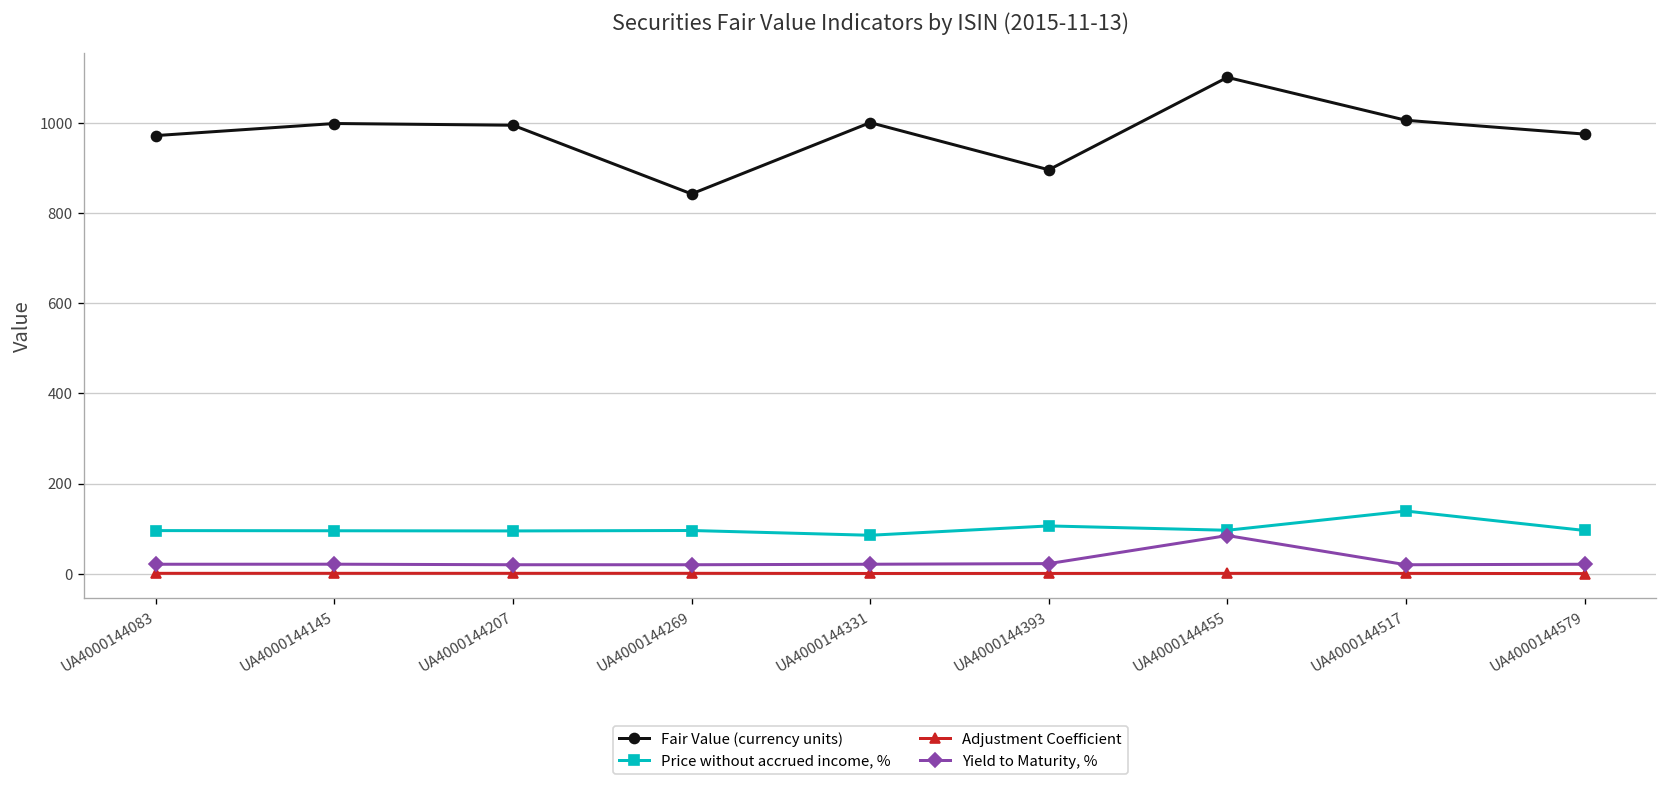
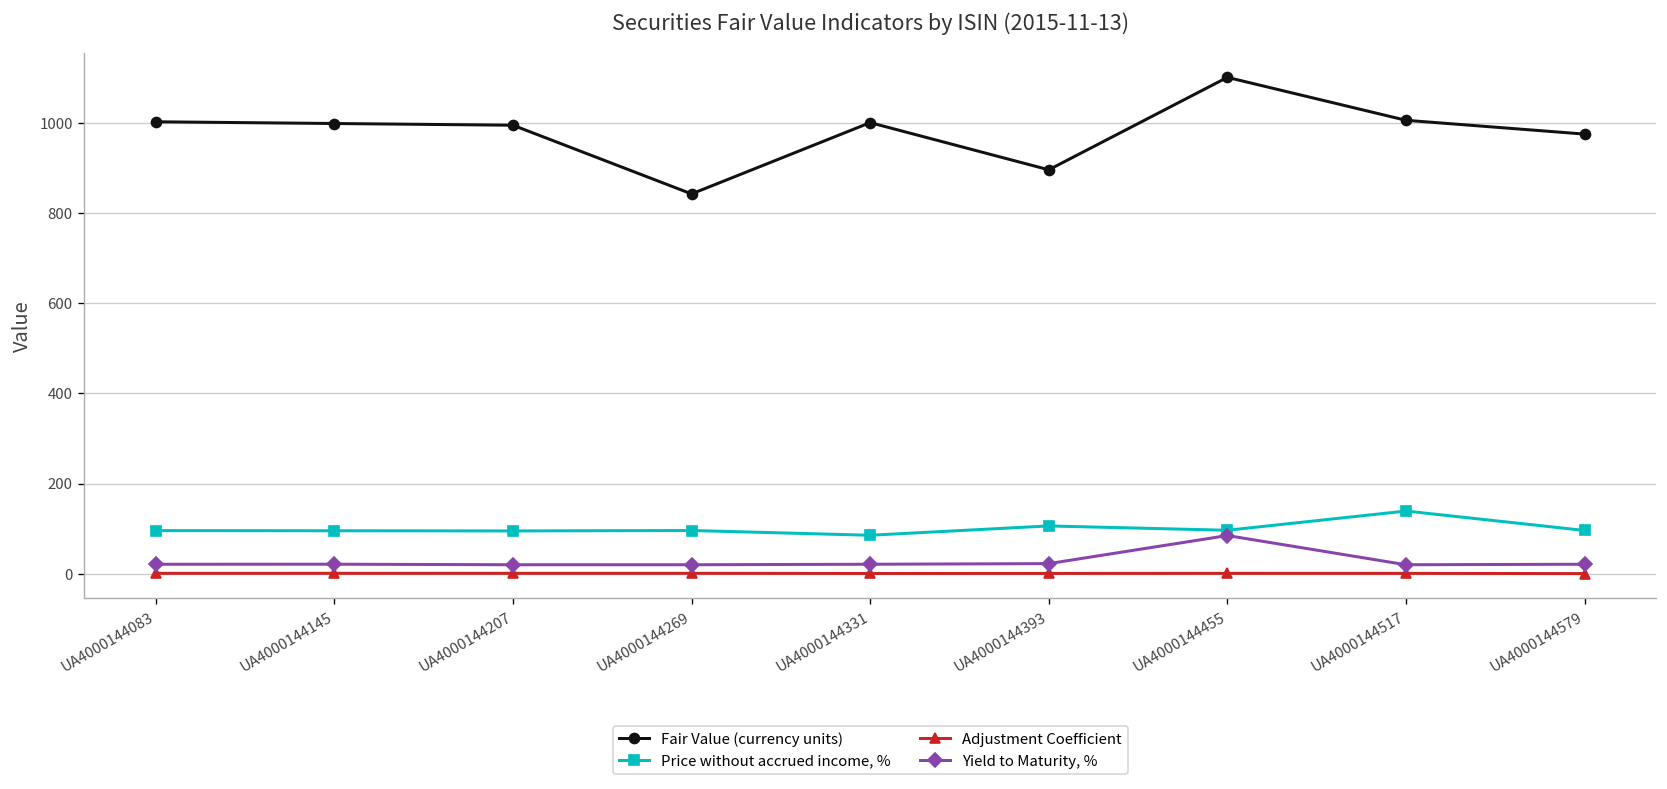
Fair Value (currency units), UA4000144083: 970 -> 1000
